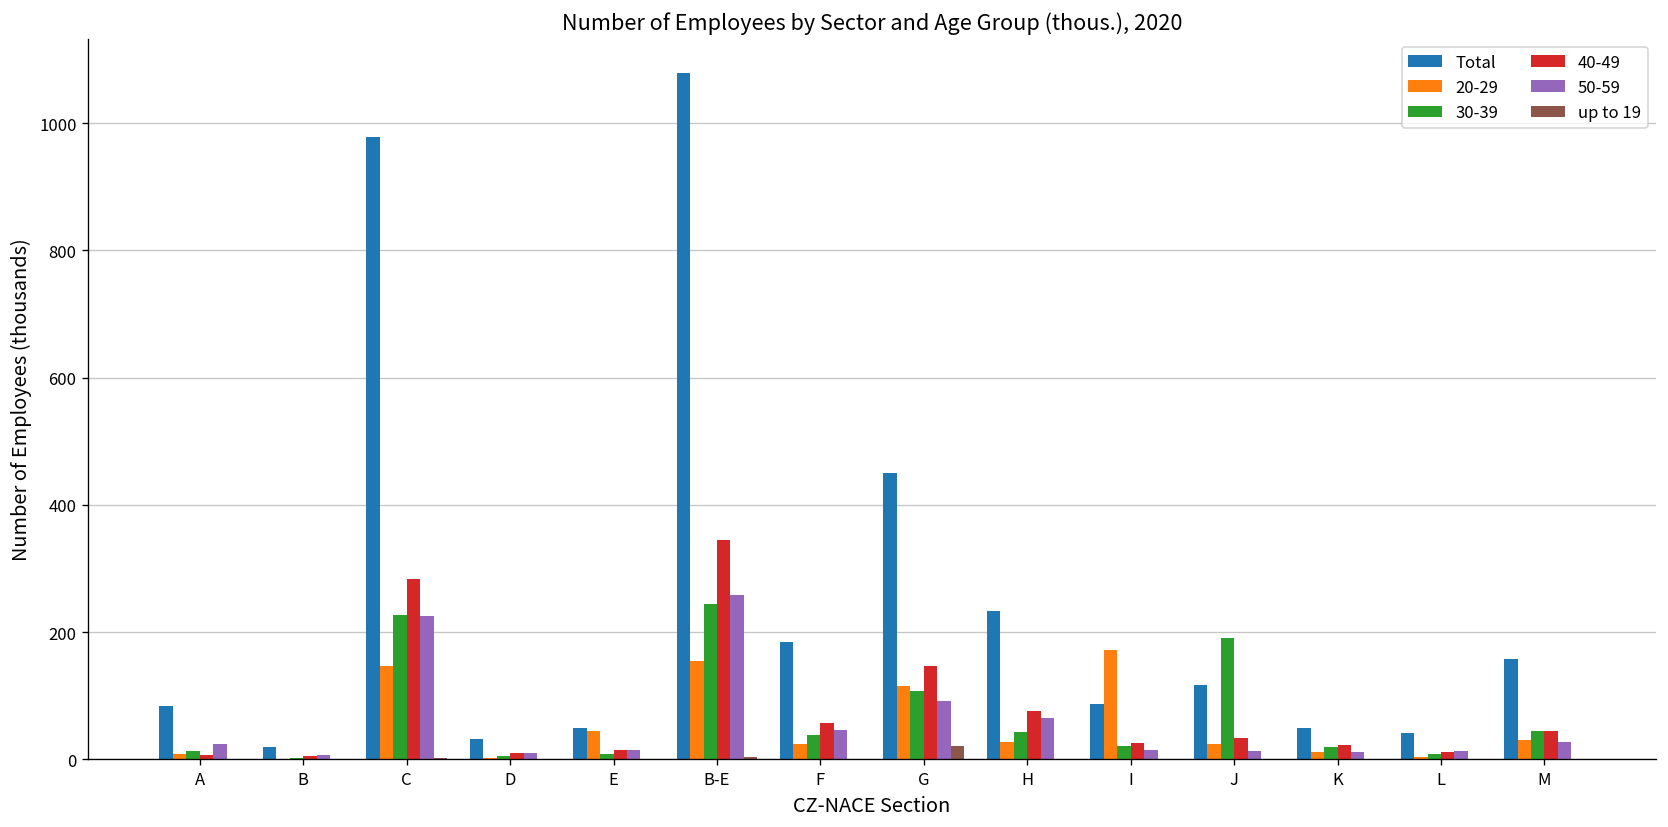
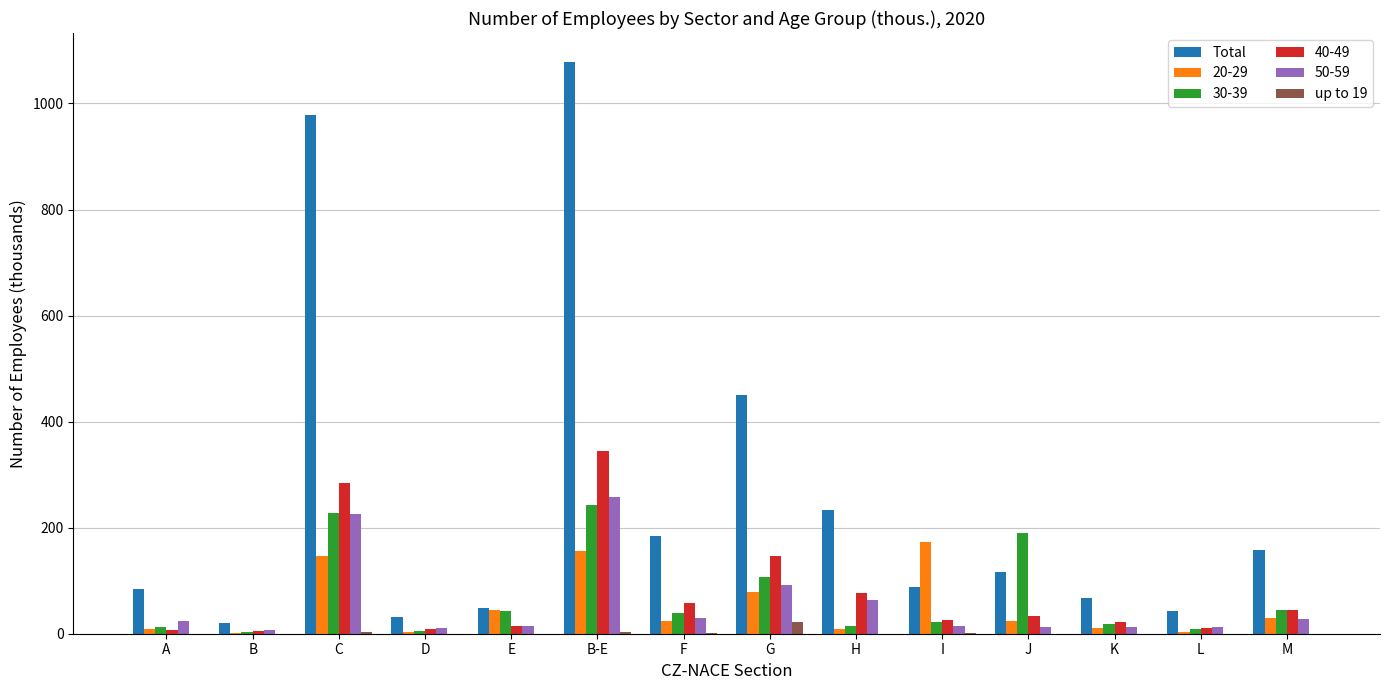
30-39, E: 10 -> 40
50-59, F: 50 -> 30
20-29, G: 120 -> 80
20-29, H: 30 -> 10
30-39, H: 40 -> 10
Total, K: 50 -> 70
